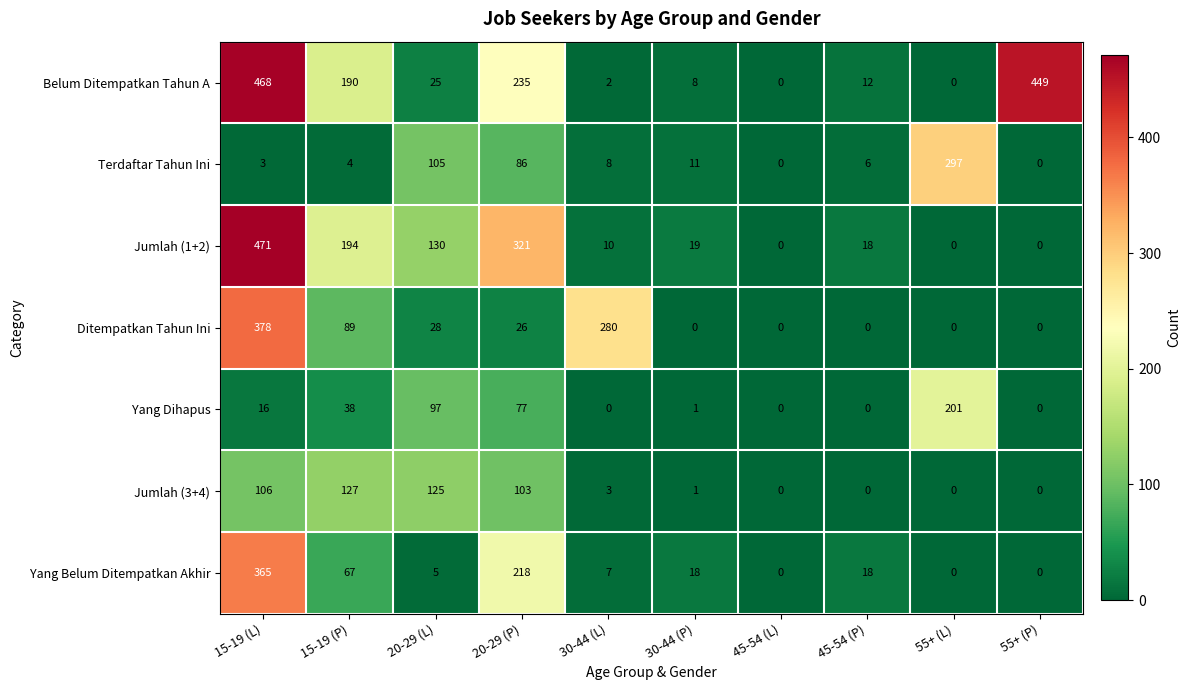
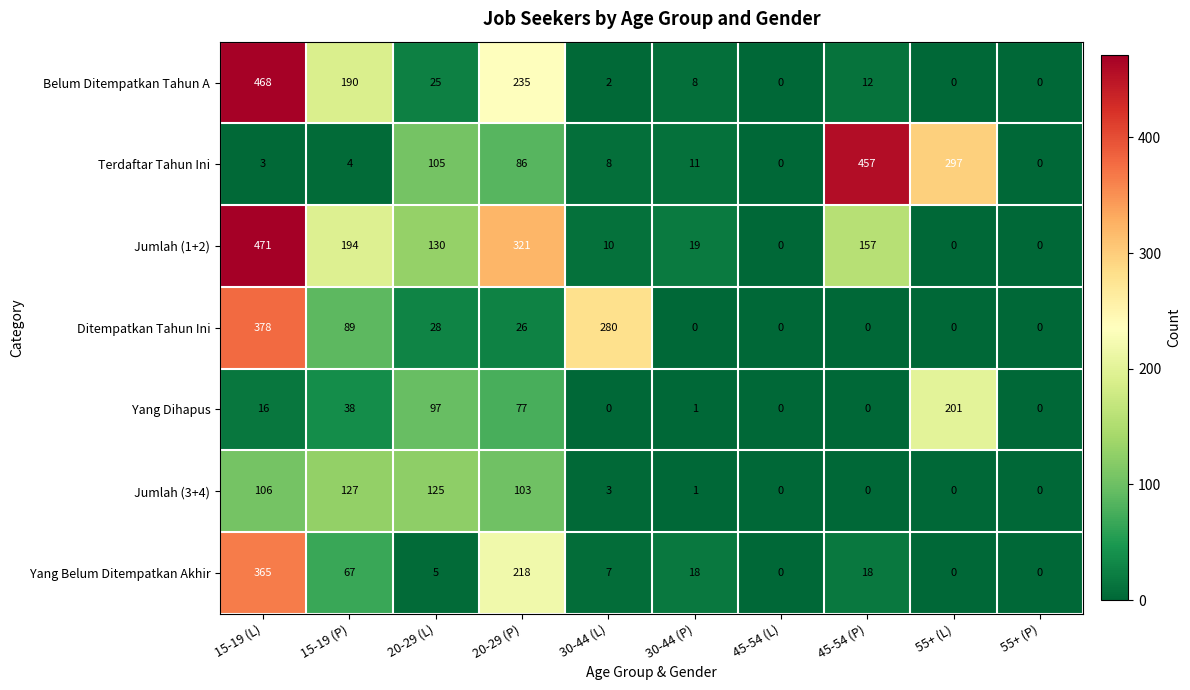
Belum Ditempatkan Tahun A, 55+ (P): 449 -> 0
Terdaftar Tahun Ini, 45-54 (P): 6 -> 457
Jumlah (1+2), 45-54 (P): 18 -> 157
